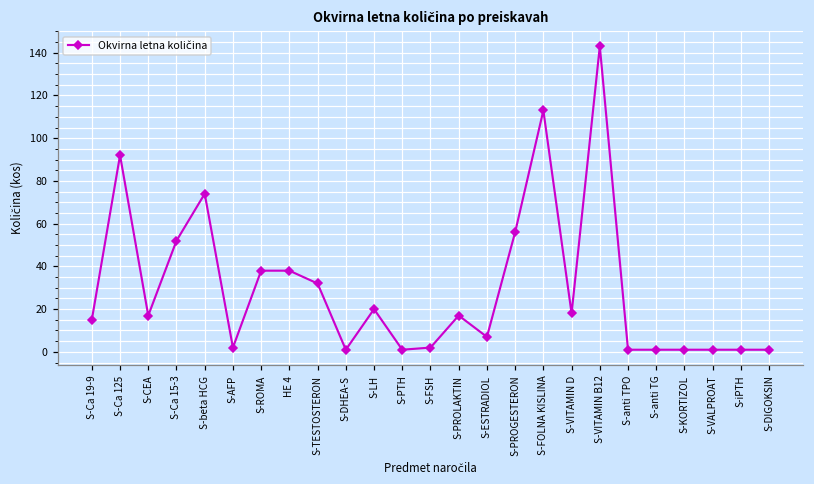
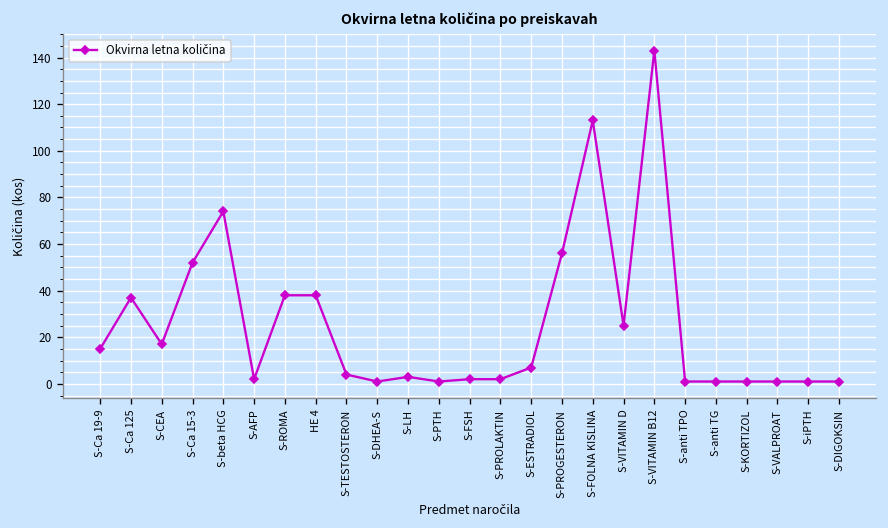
S-Ca 125: 92 -> 37
S-TESTOSTERON: 32 -> 4
S-LH: 20 -> 3
S-PROLAKTIN: 17 -> 2
S-VITAMIN D: 18 -> 25
